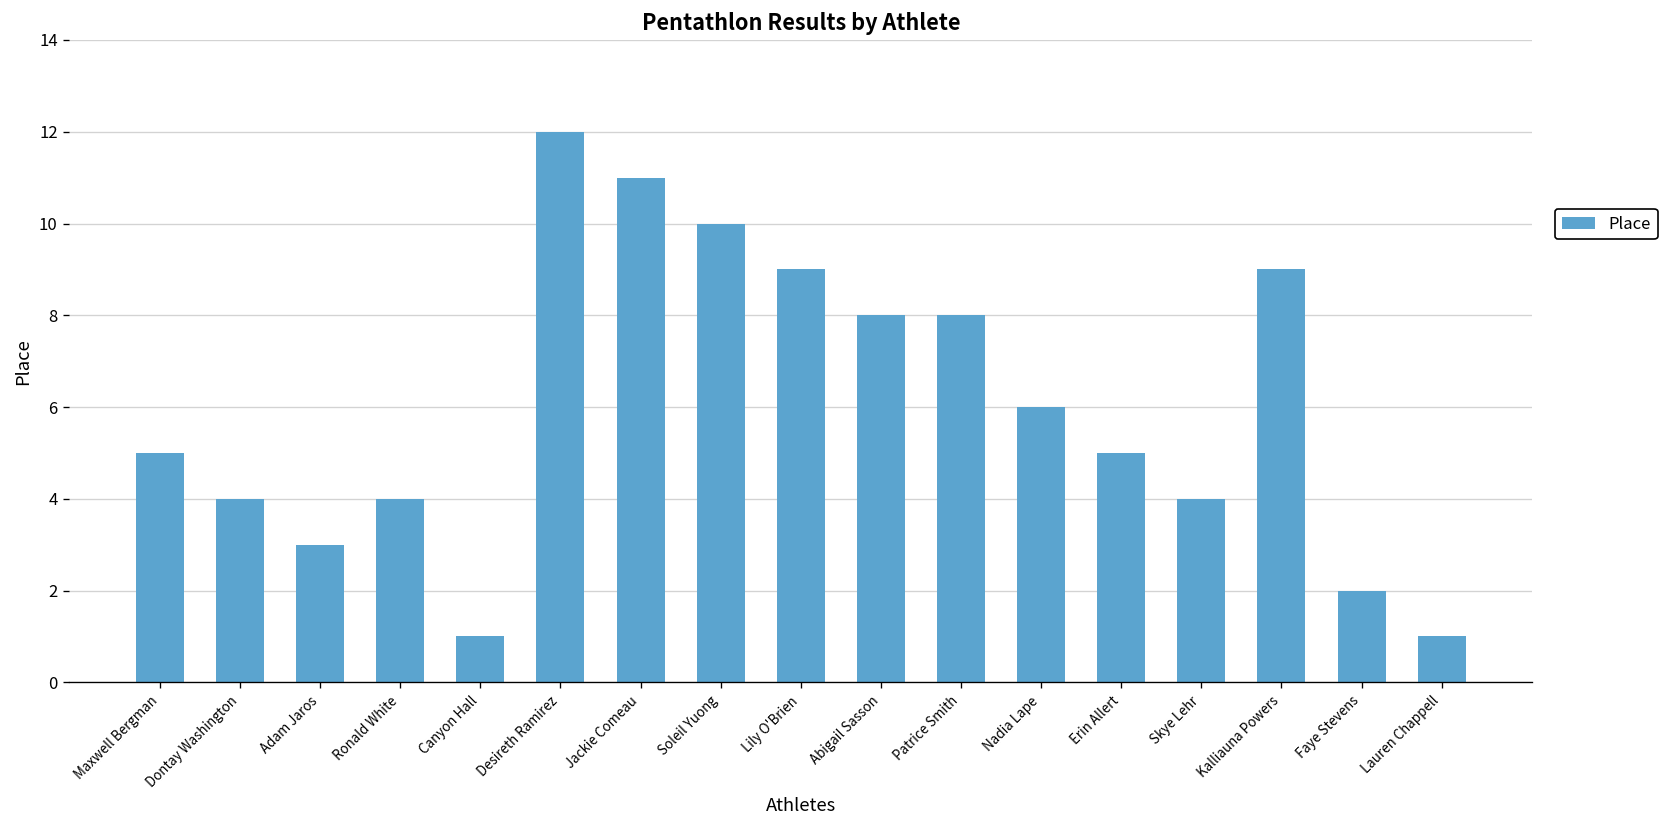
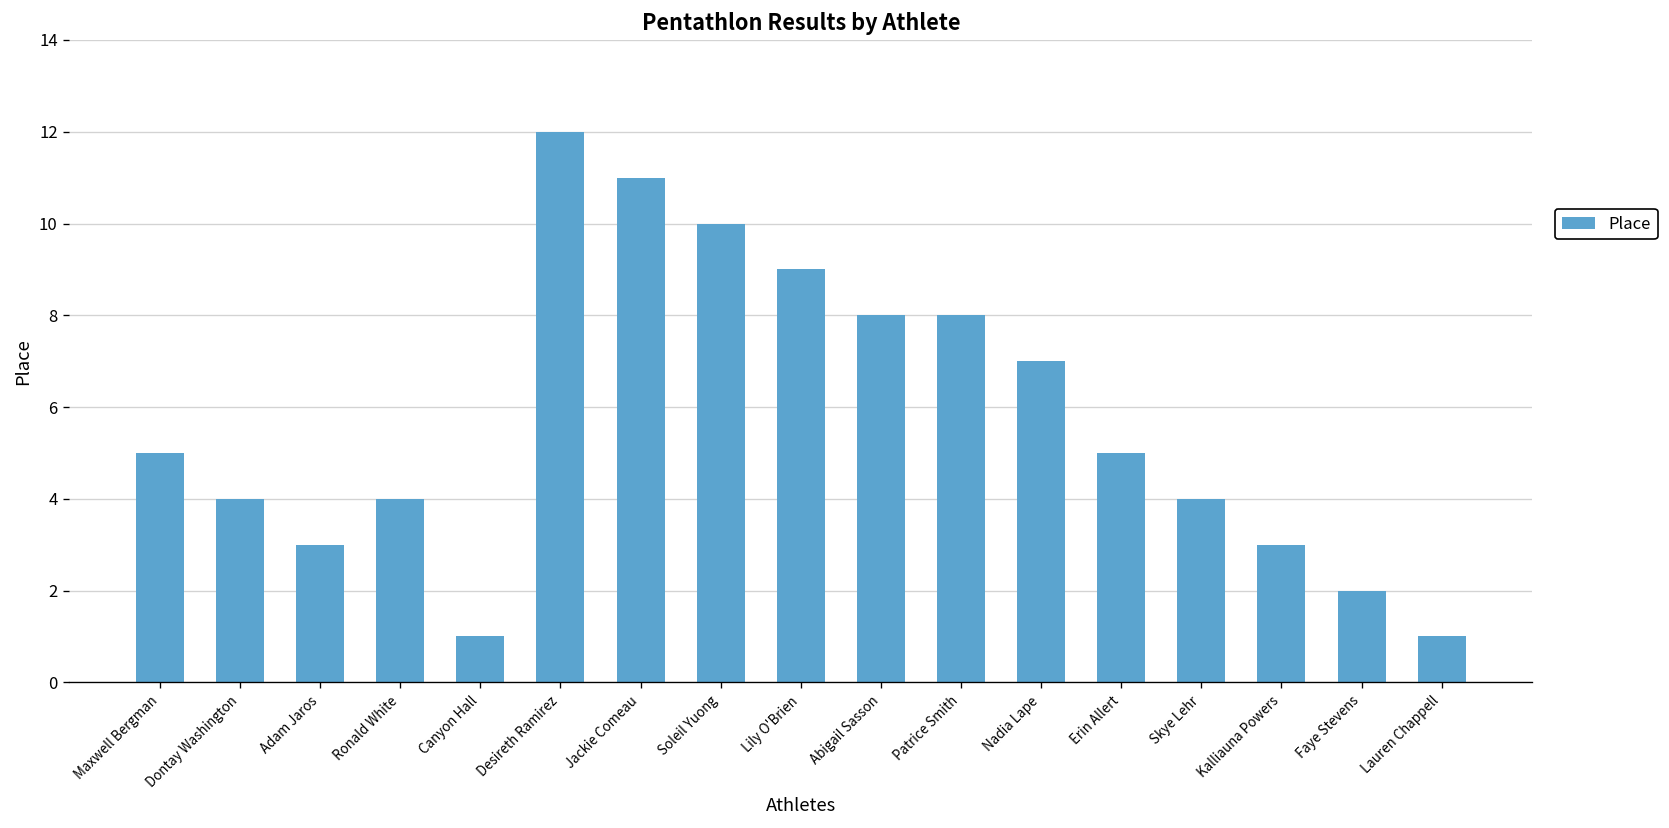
Nadia Lape: 6 -> 7
Kalliauna Powers: 9 -> 3
